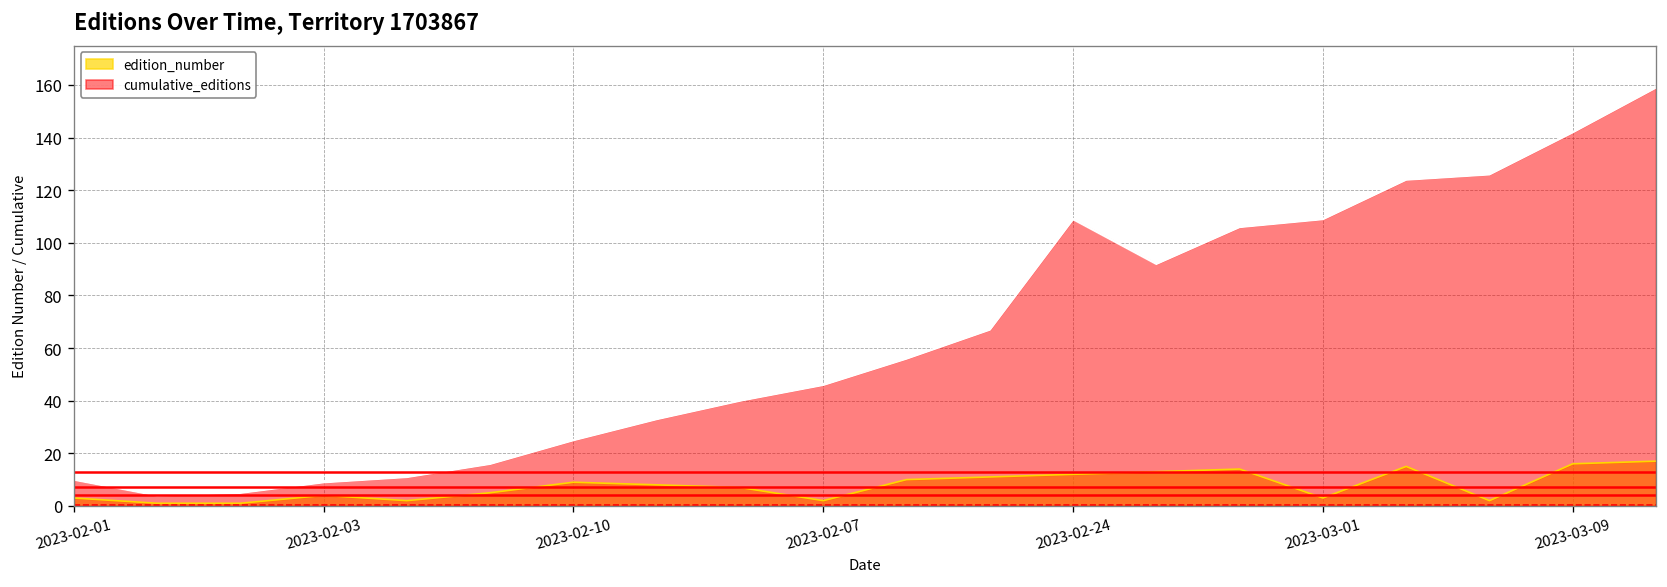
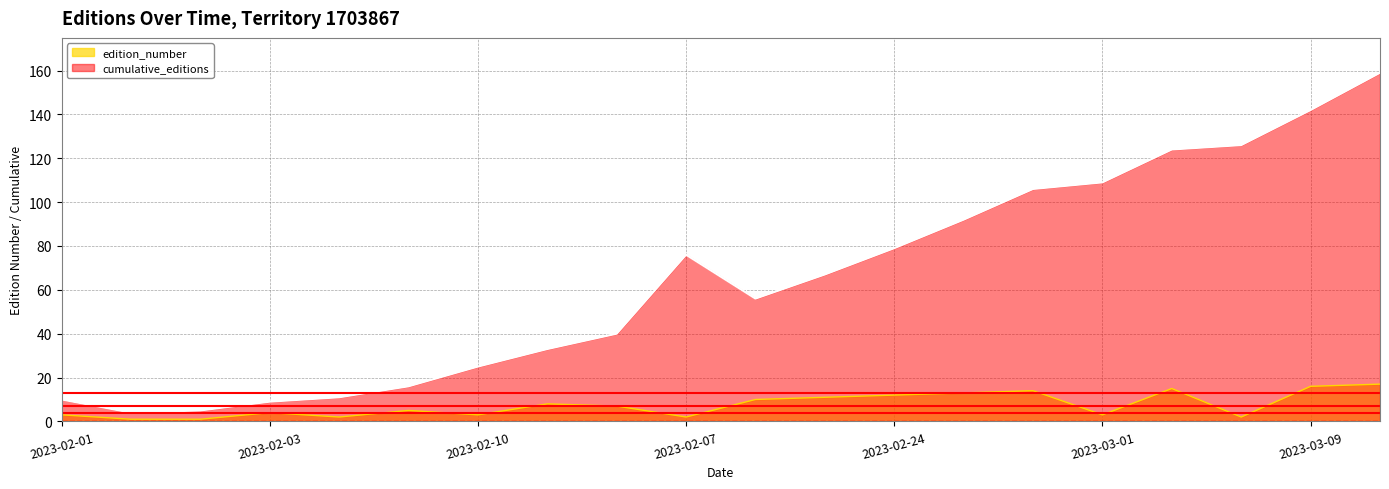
edition_number, 2023-02-10: 9 -> 3
cumulative_editions, 2023-02-07: 46 -> 76
cumulative_editions, 2023-02-24: 109 -> 79
